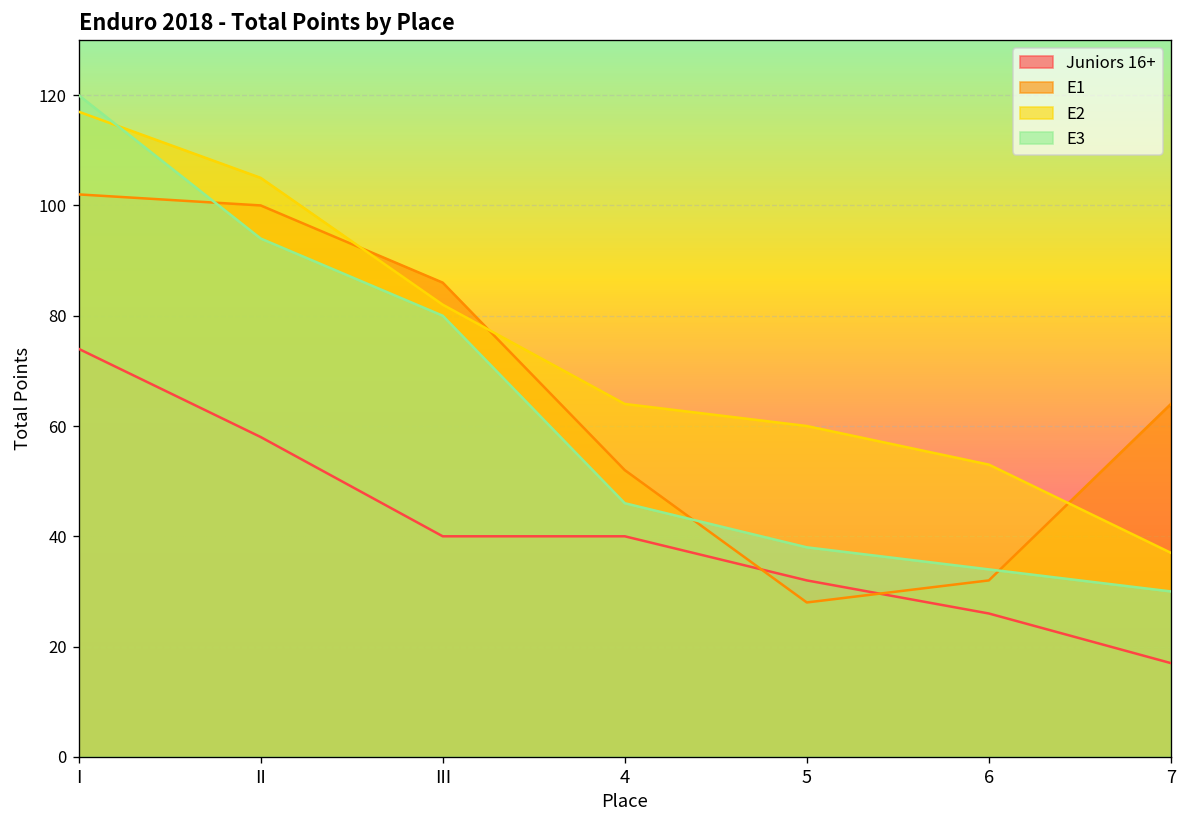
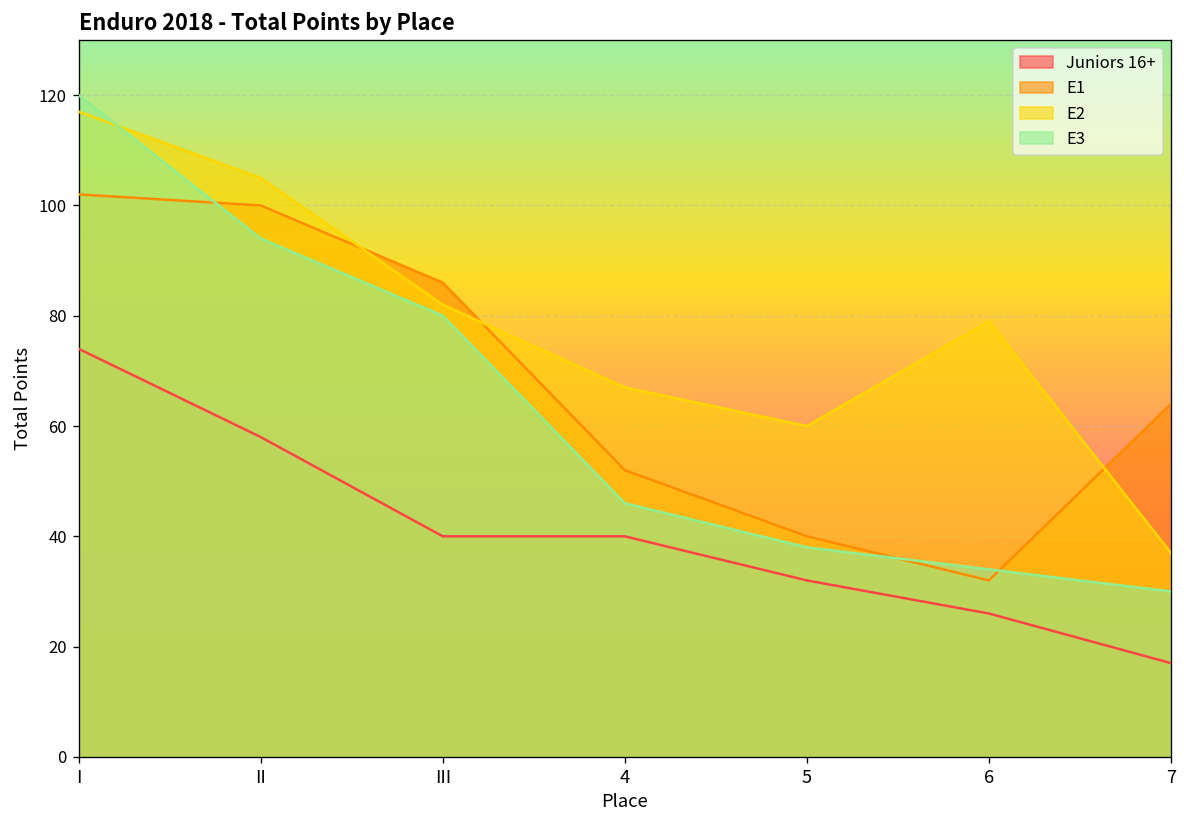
E2, 4: 64 -> 67
E1, 5: 28 -> 40
E2, 6: 53 -> 79
